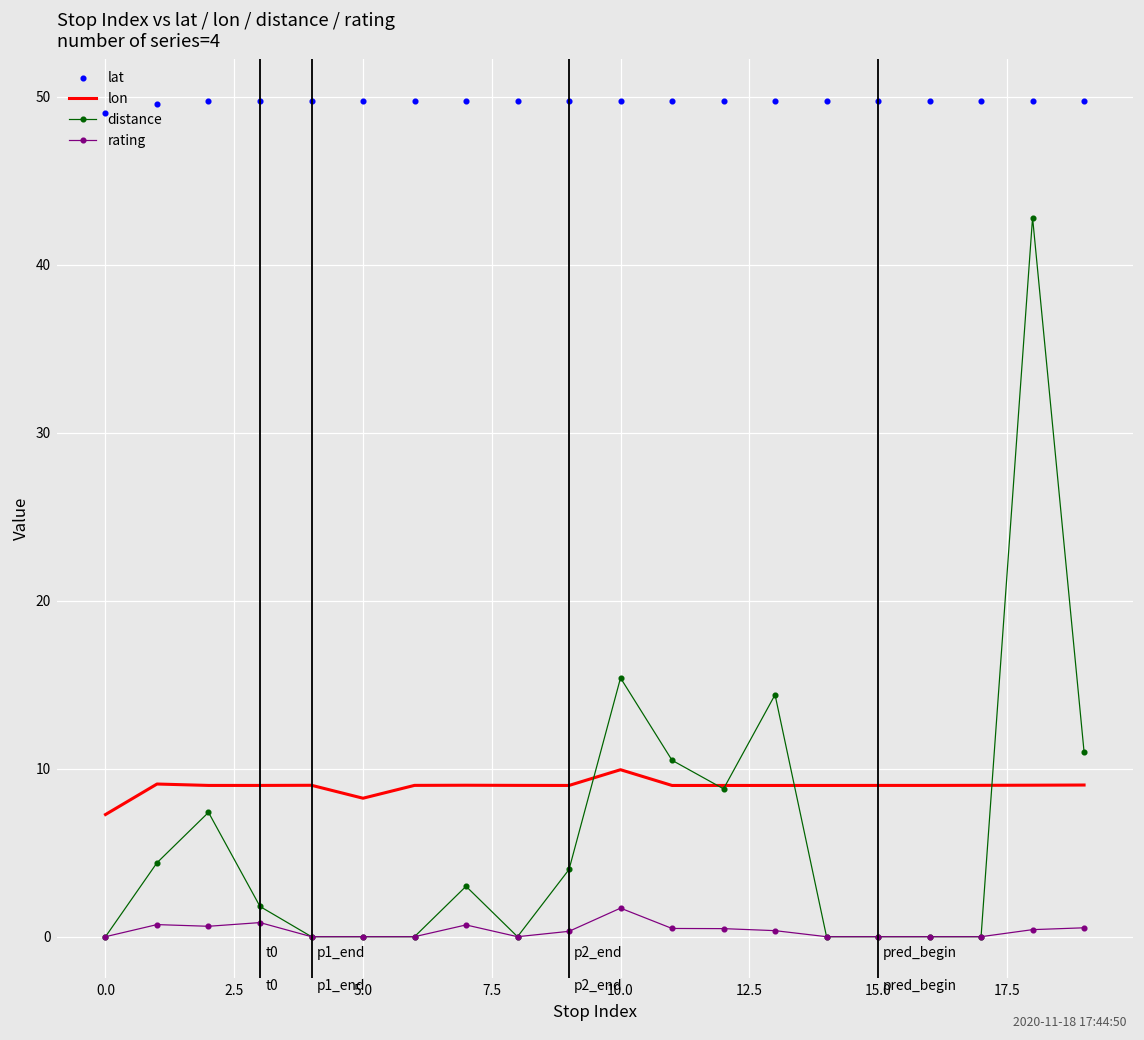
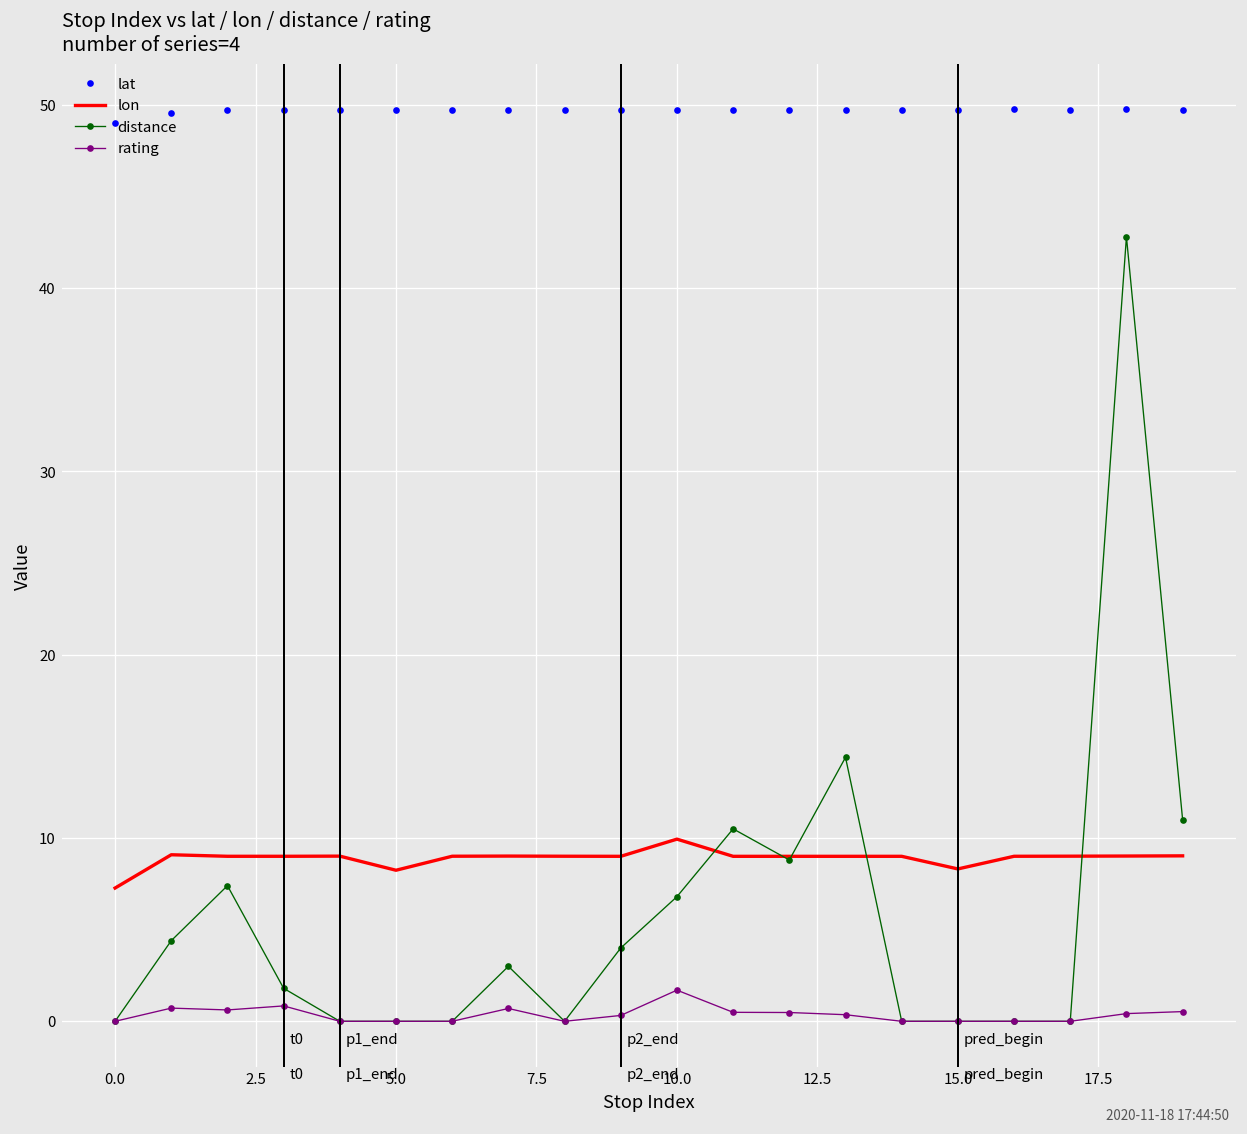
distance, 10.0: 15.4 -> 6.8
lon, 15.0: 9.0 -> 8.3
